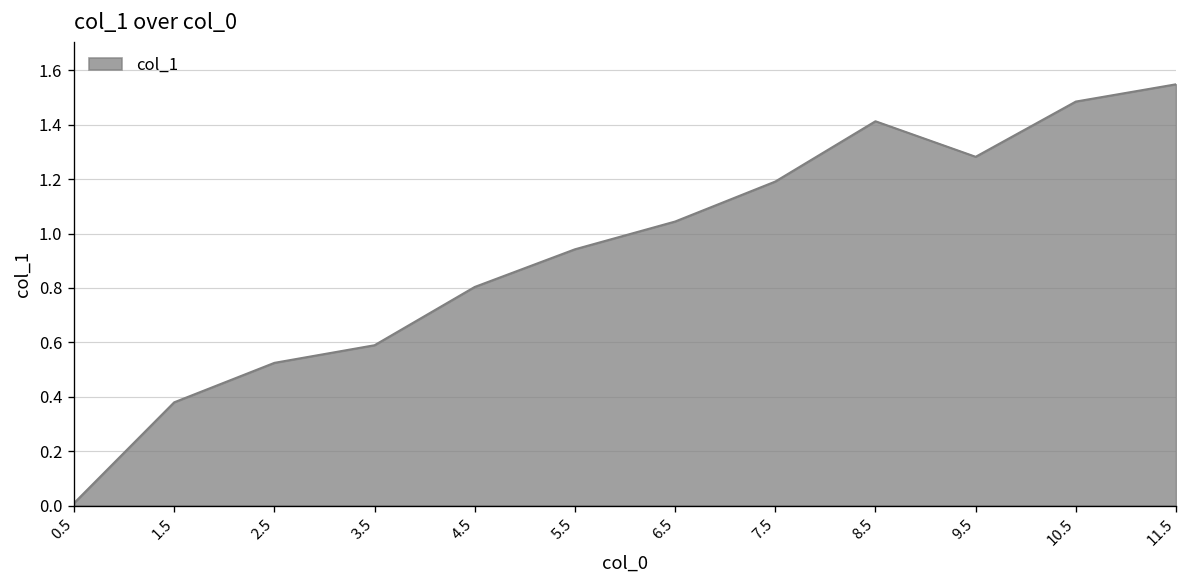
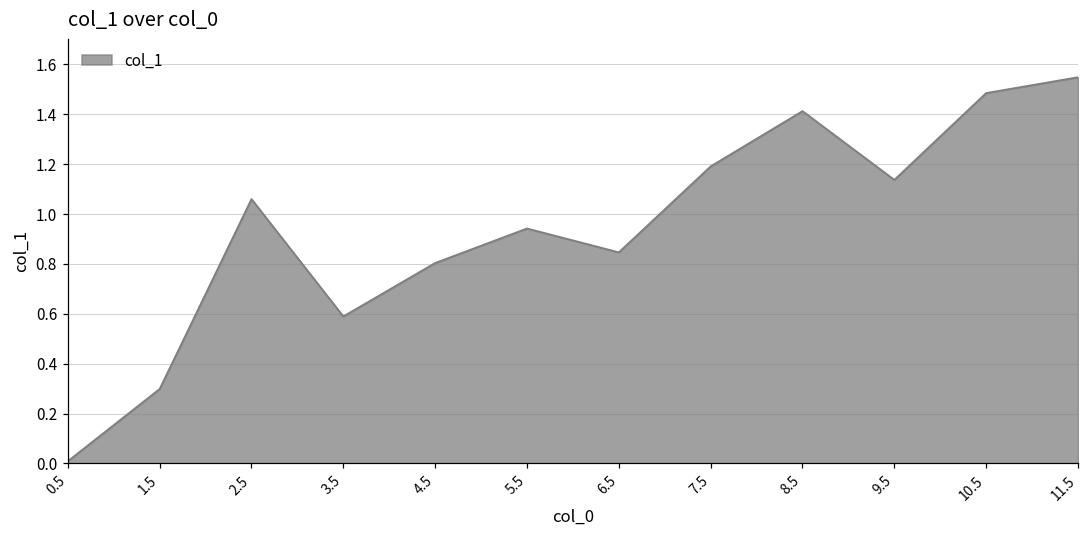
1.5: 0.38 -> 0.30
2.5: 0.52 -> 1.06
6.5: 1.04 -> 0.85
9.5: 1.28 -> 1.14
